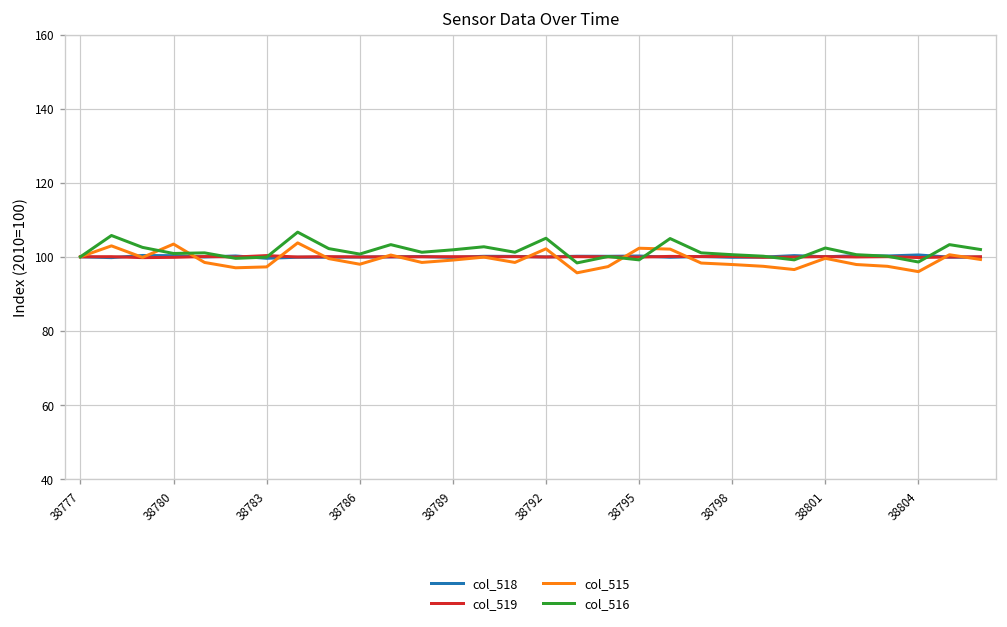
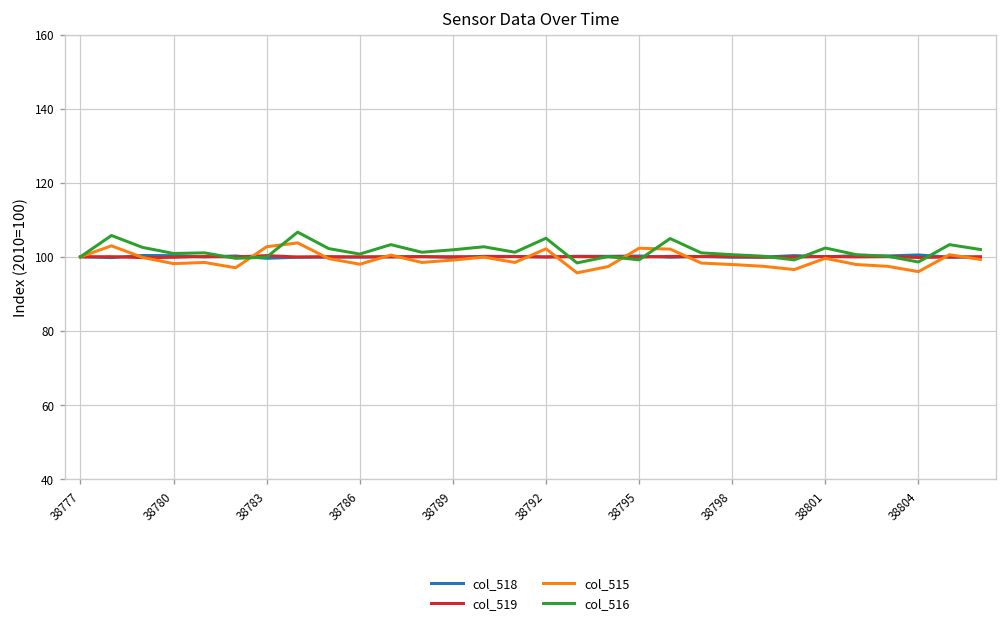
col_515, 38780: 103 -> 98
col_515, 38783: 97 -> 103
